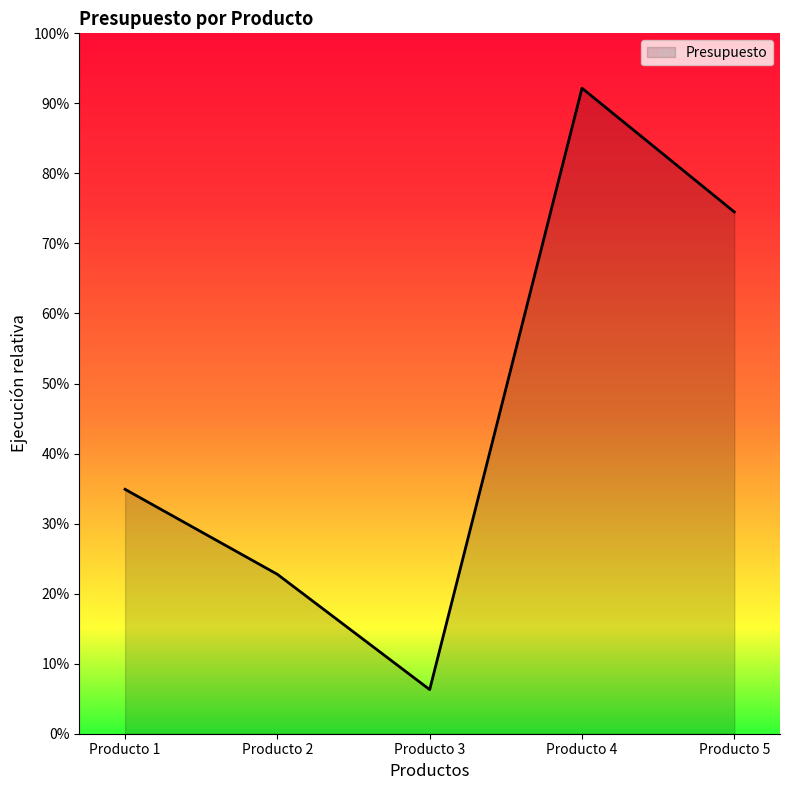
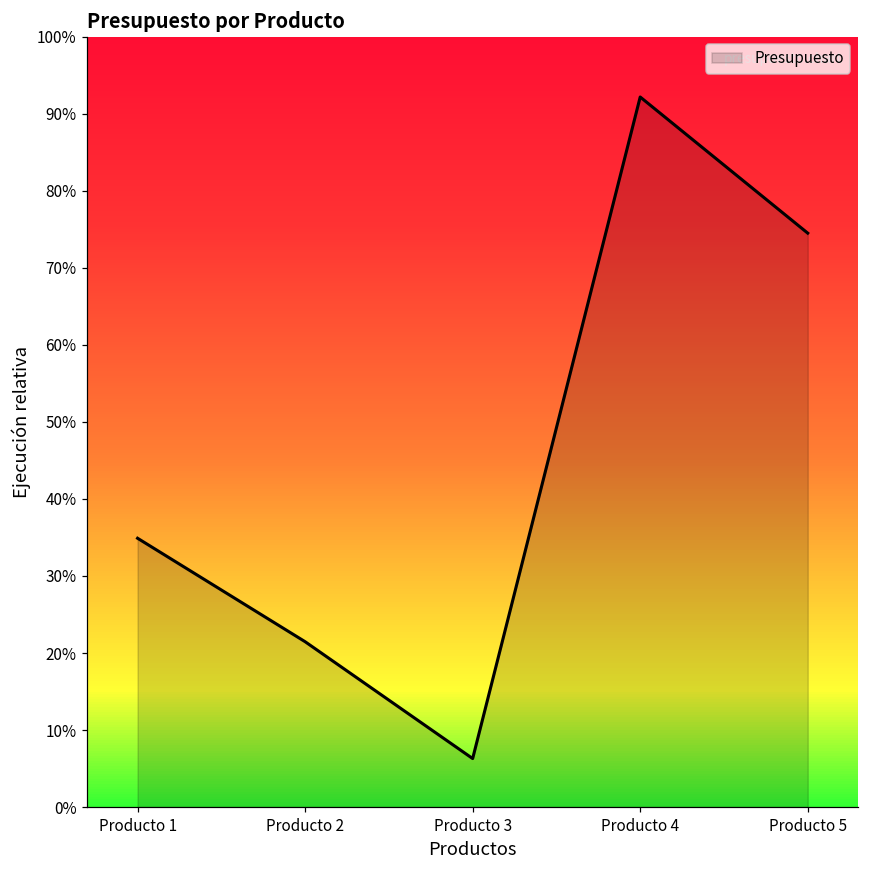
Producto 2: 23% -> 21%
